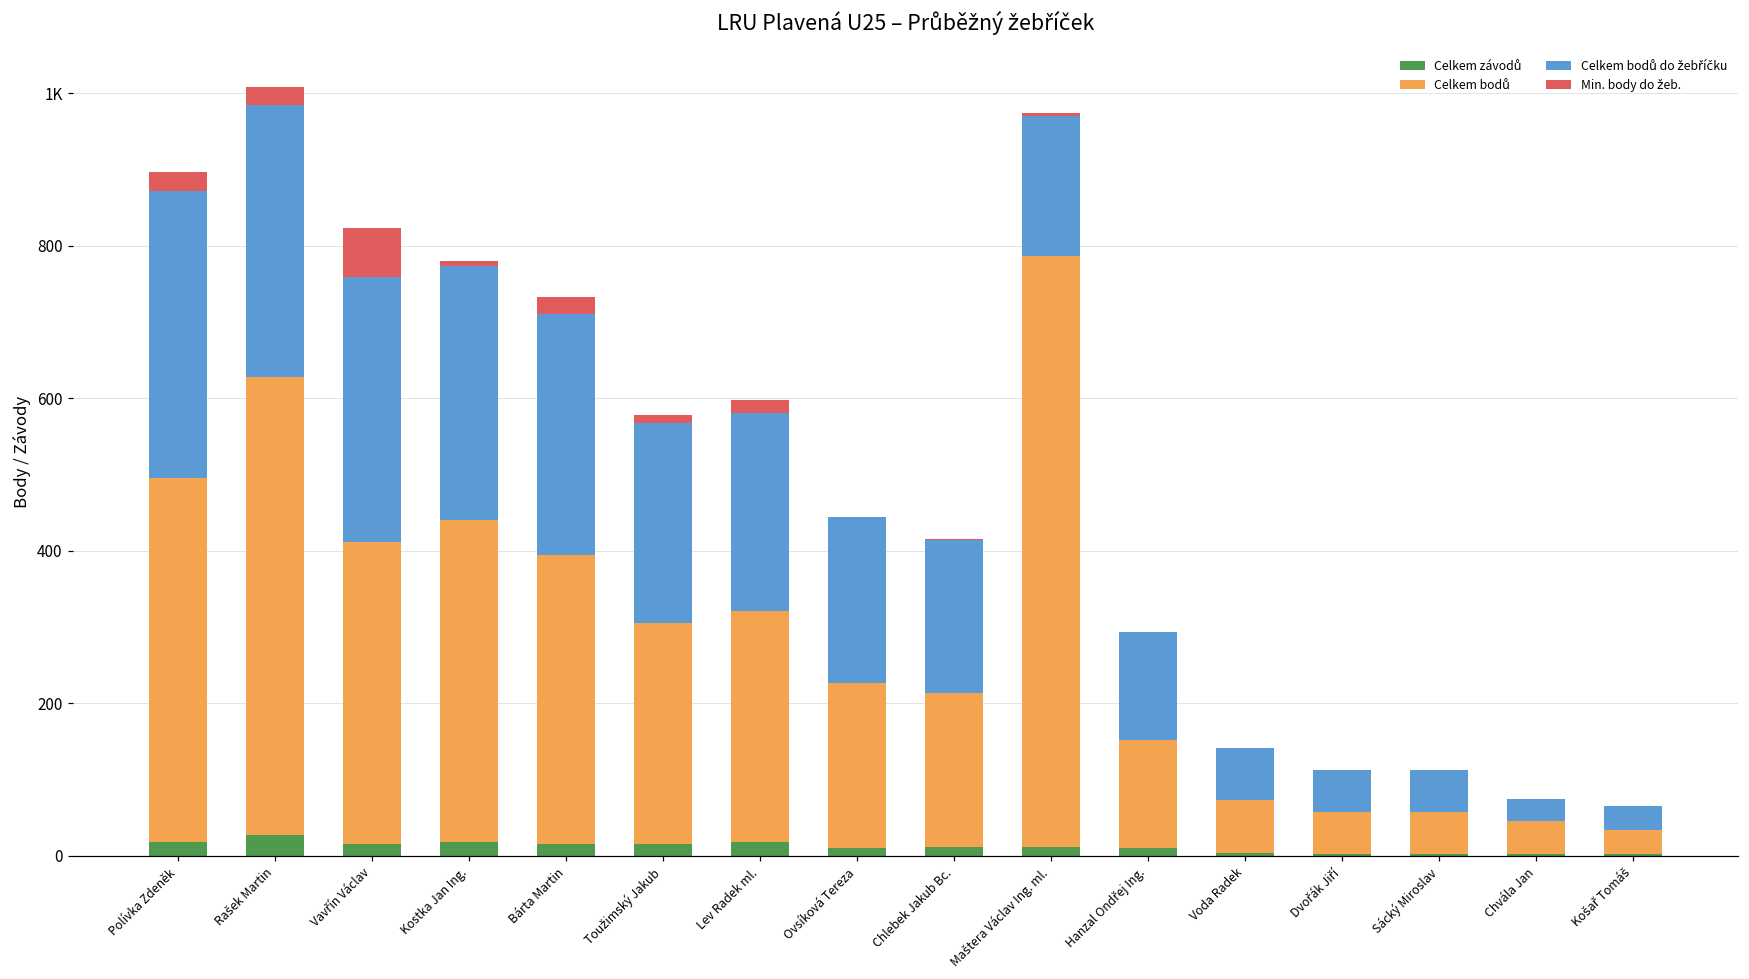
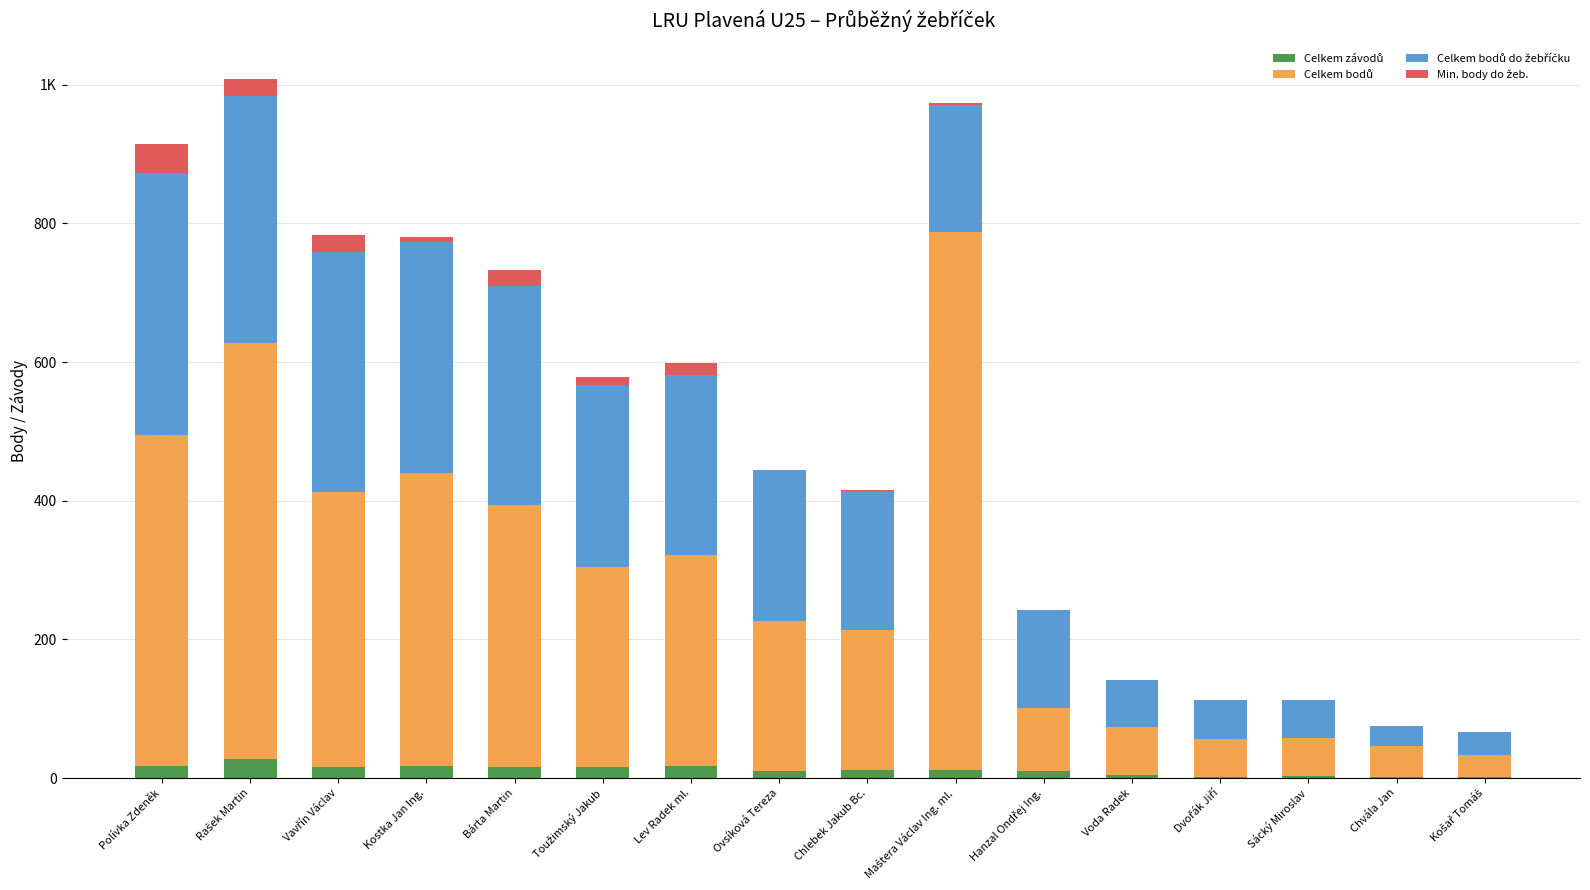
Min. body do žeb., Polívka Zdeněk: 20 -> 40
Min. body do žeb., Vavřín Václav: 60 -> 20
Celkem bodů, Hanzal Ondřej Ing.: 140 -> 90
